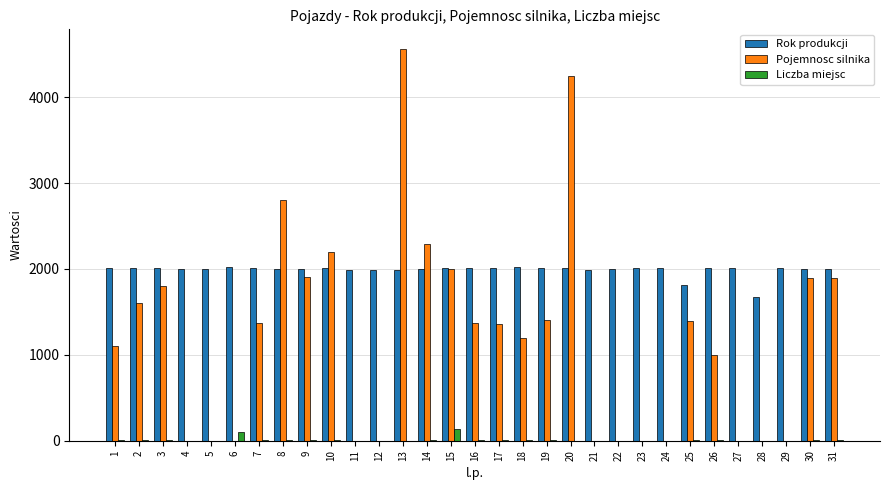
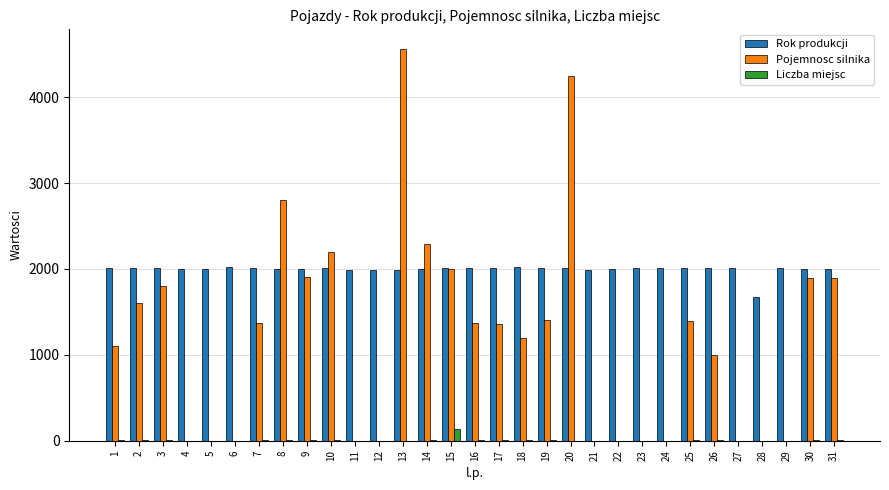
Liczba miejsc, 6: 100 -> 0
Rok produkcji, 25: 1800 -> 2000
